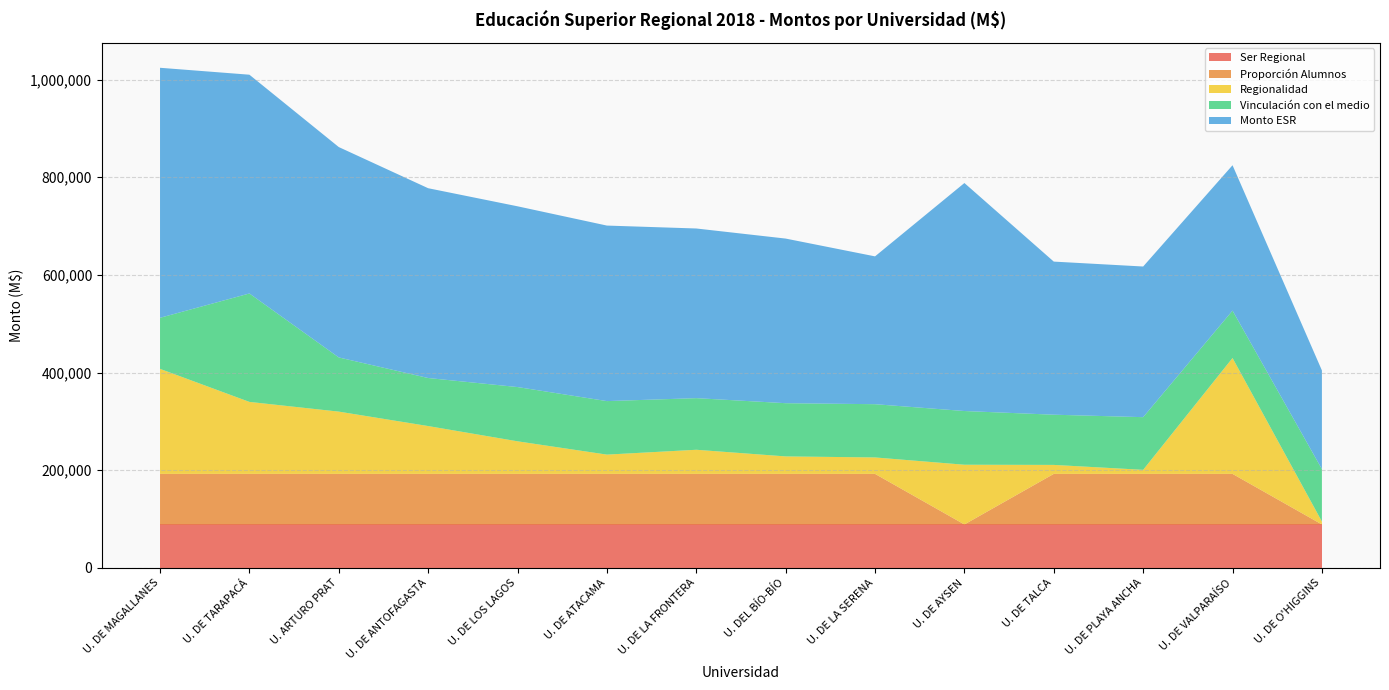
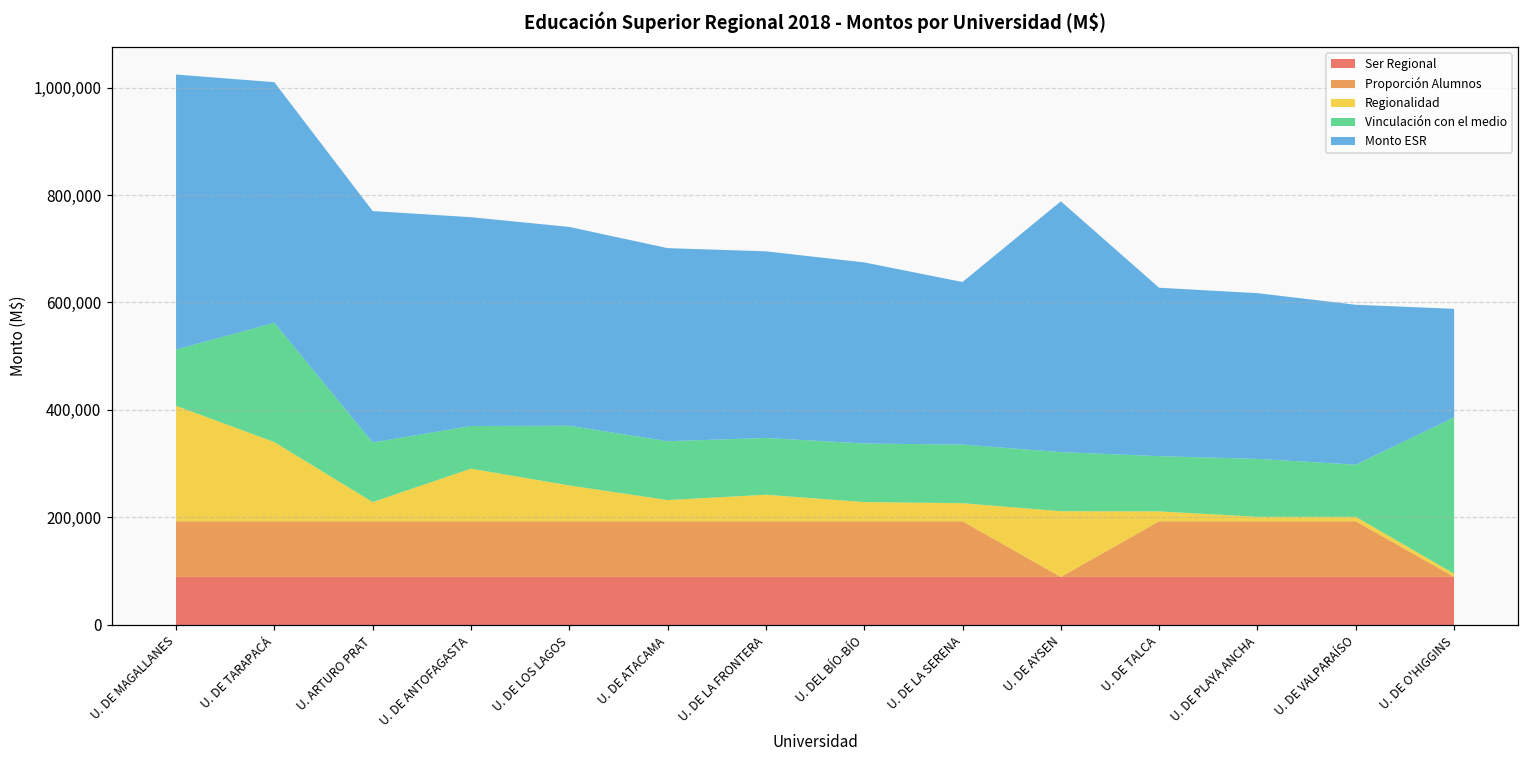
Regionalidad, U. ARTURO PRAT: 130,000 -> 40,000
Vinculación con el medio, U. DE ANTOFAGASTA: 100,000 -> 80,000
Regionalidad, U. DE VALPARAÍSO: 240,000 -> 10,000
Vinculación con el medio, U. DE O'HIGGINS: 110,000 -> 290,000
